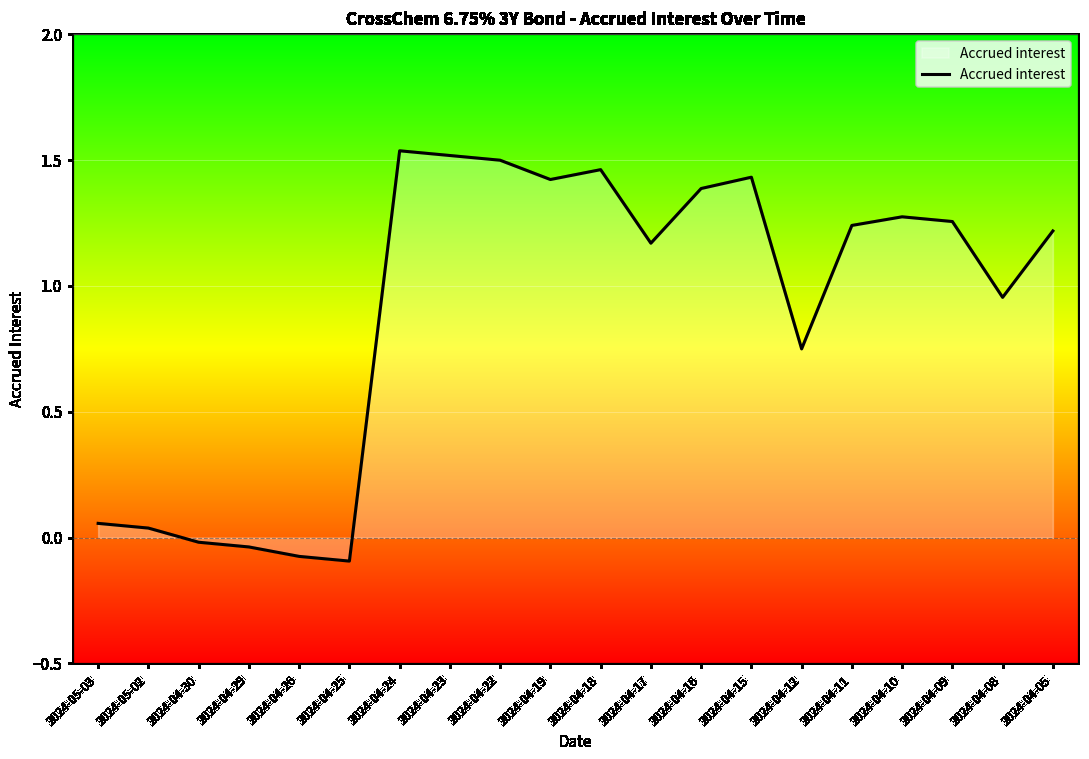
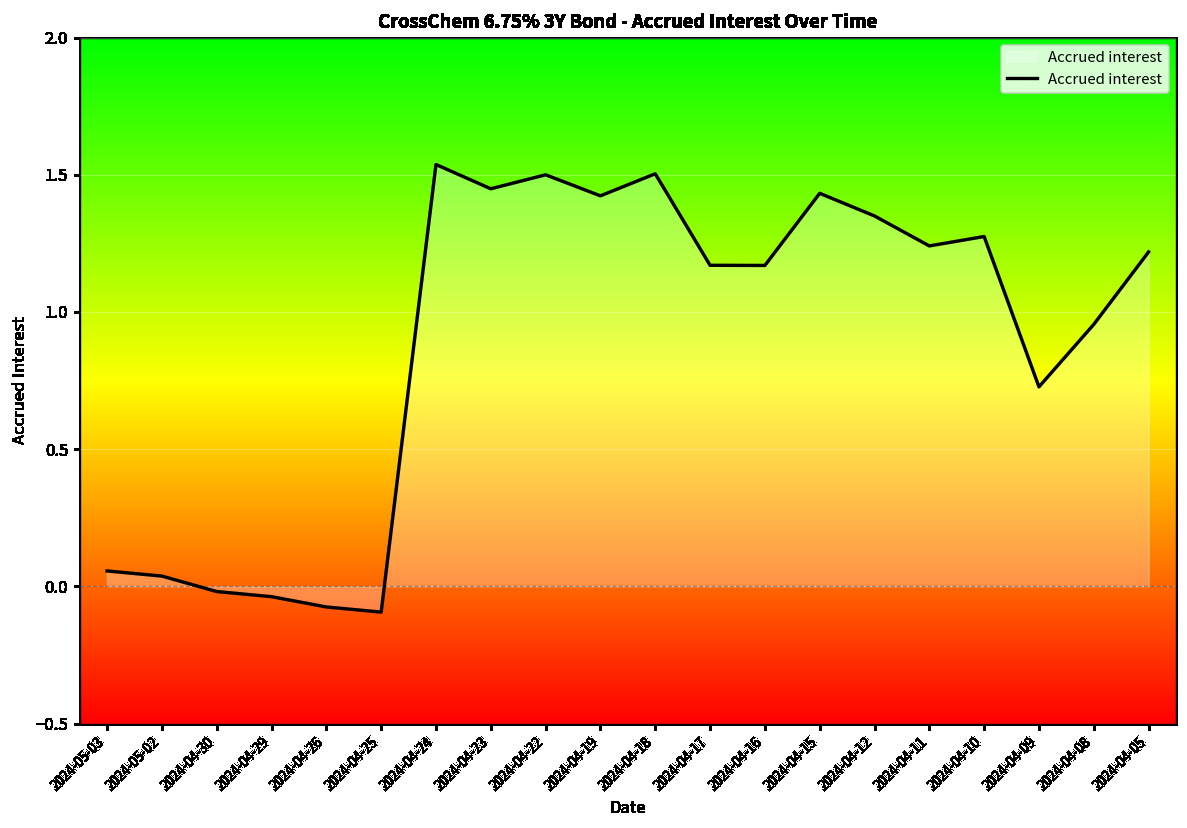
Accrued interest, 2024-04-23: 1.52 -> 1.45
Accrued interest, 2024-04-18: 1.46 -> 1.50
Accrued interest, 2024-04-16: 1.39 -> 1.17
Accrued interest, 2024-04-12: 0.75 -> 1.35
Accrued interest, 2024-04-09: 1.26 -> 0.73
